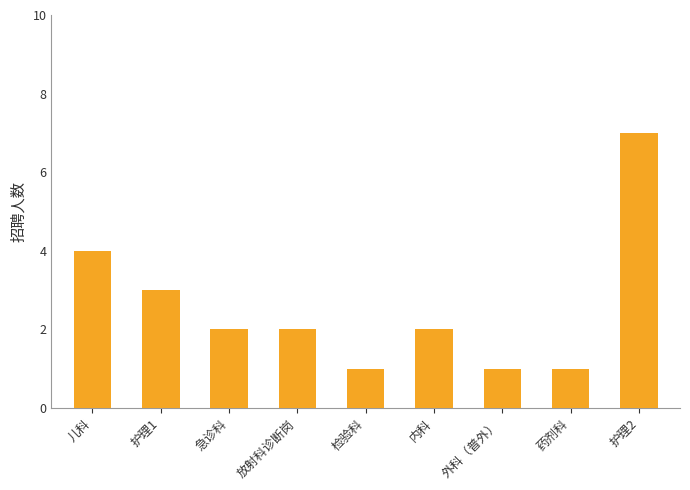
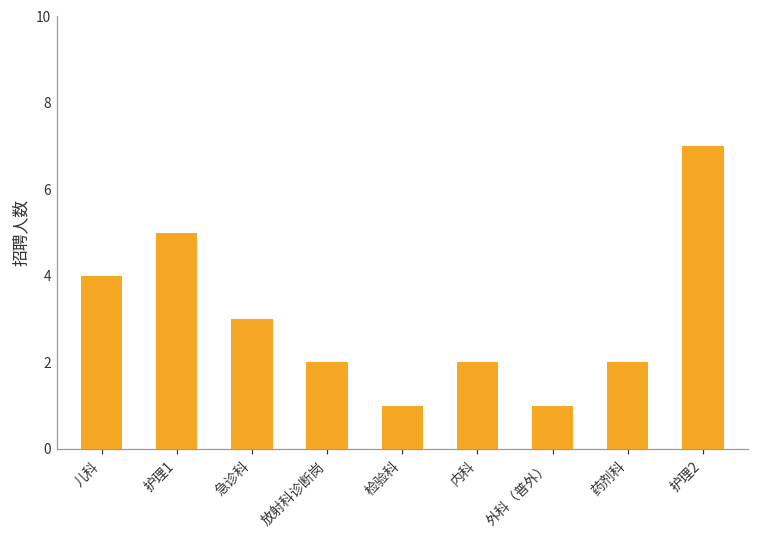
护理1: 3 -> 5
急诊科: 2 -> 3
药剂科: 1 -> 2
